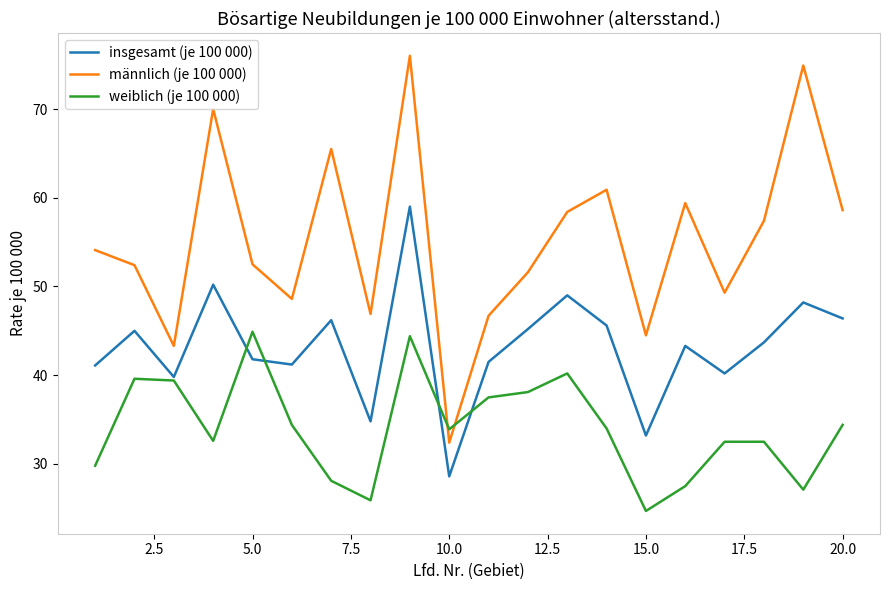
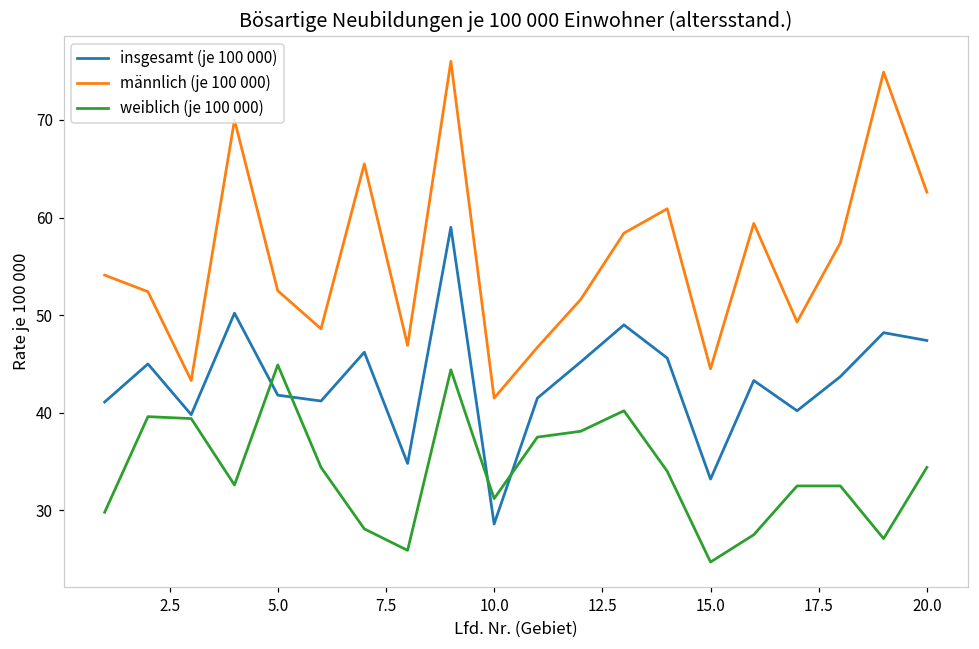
männlich (je 100 000), 10.0: 32 -> 42
weiblich (je 100 000), 10.0: 34 -> 31
insgesamt (je 100 000), 20.0: 46 -> 47
männlich (je 100 000), 20.0: 59 -> 63
